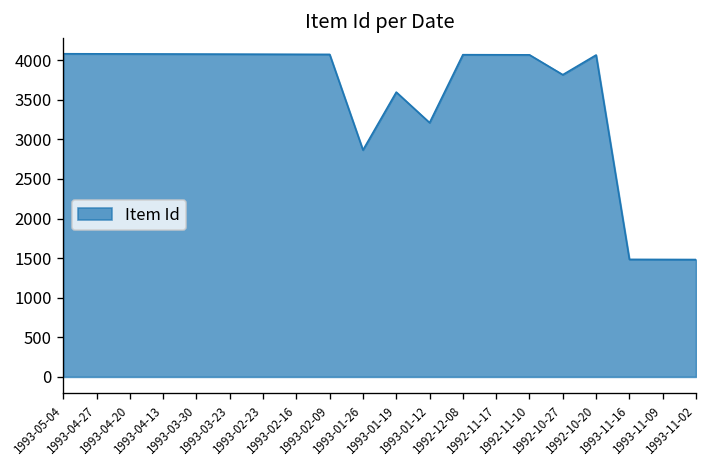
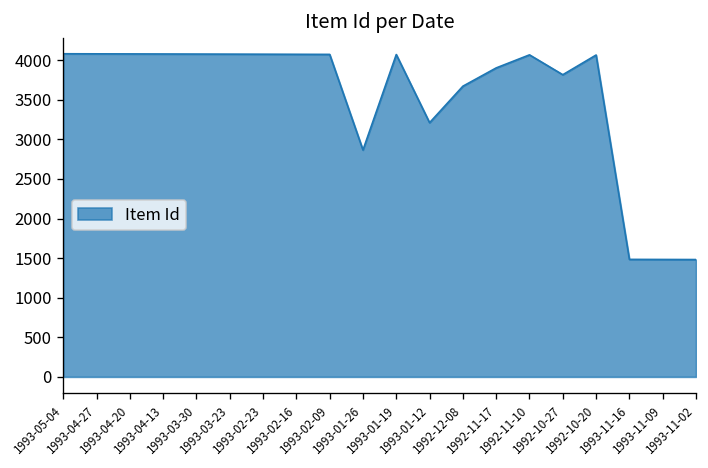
1993-01-19: 3600 -> 4100
1992-12-08: 4100 -> 3700
1992-11-17: 4100 -> 3900
